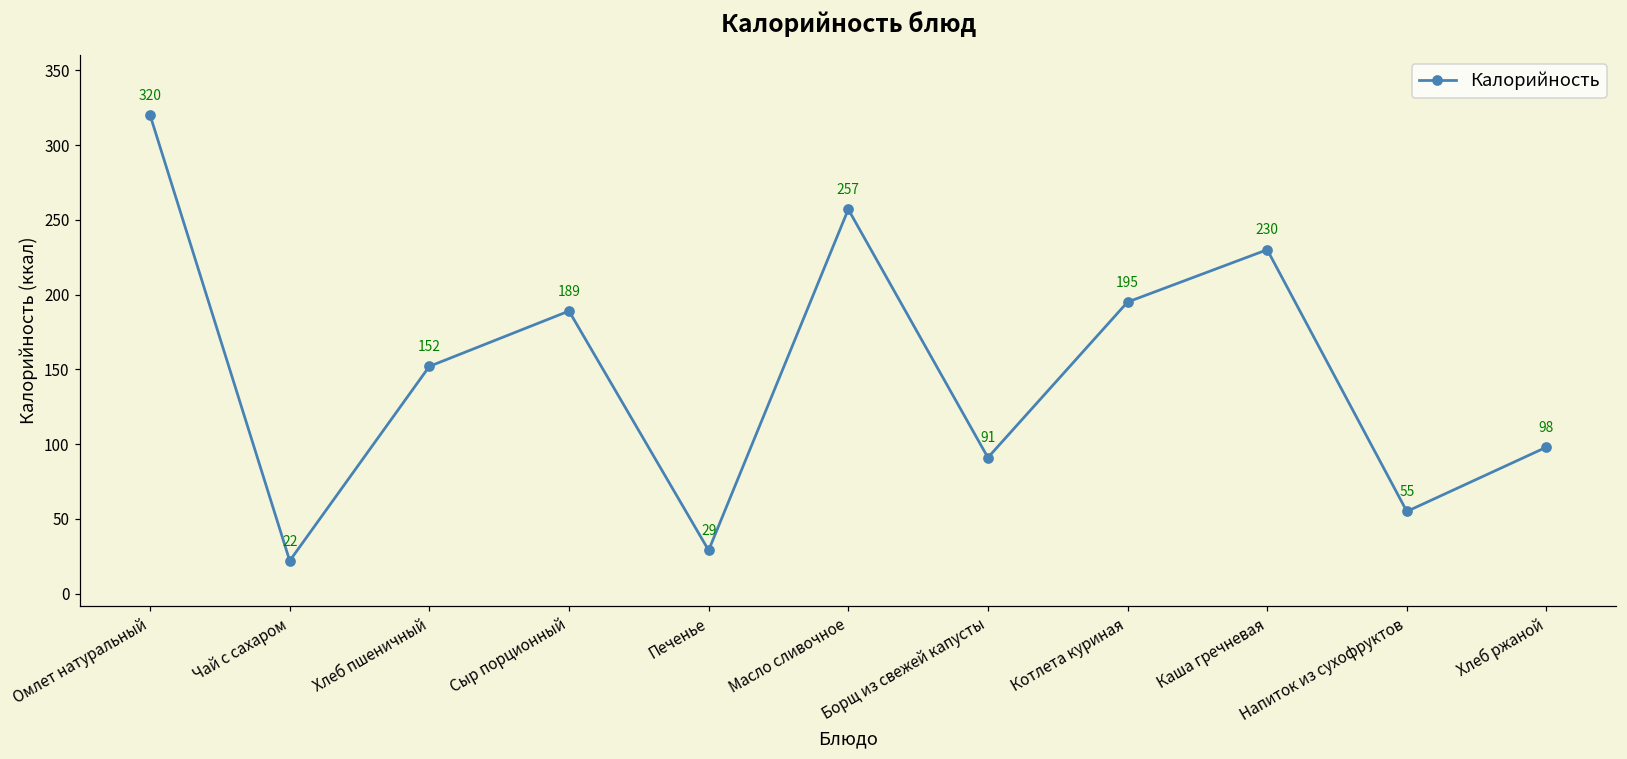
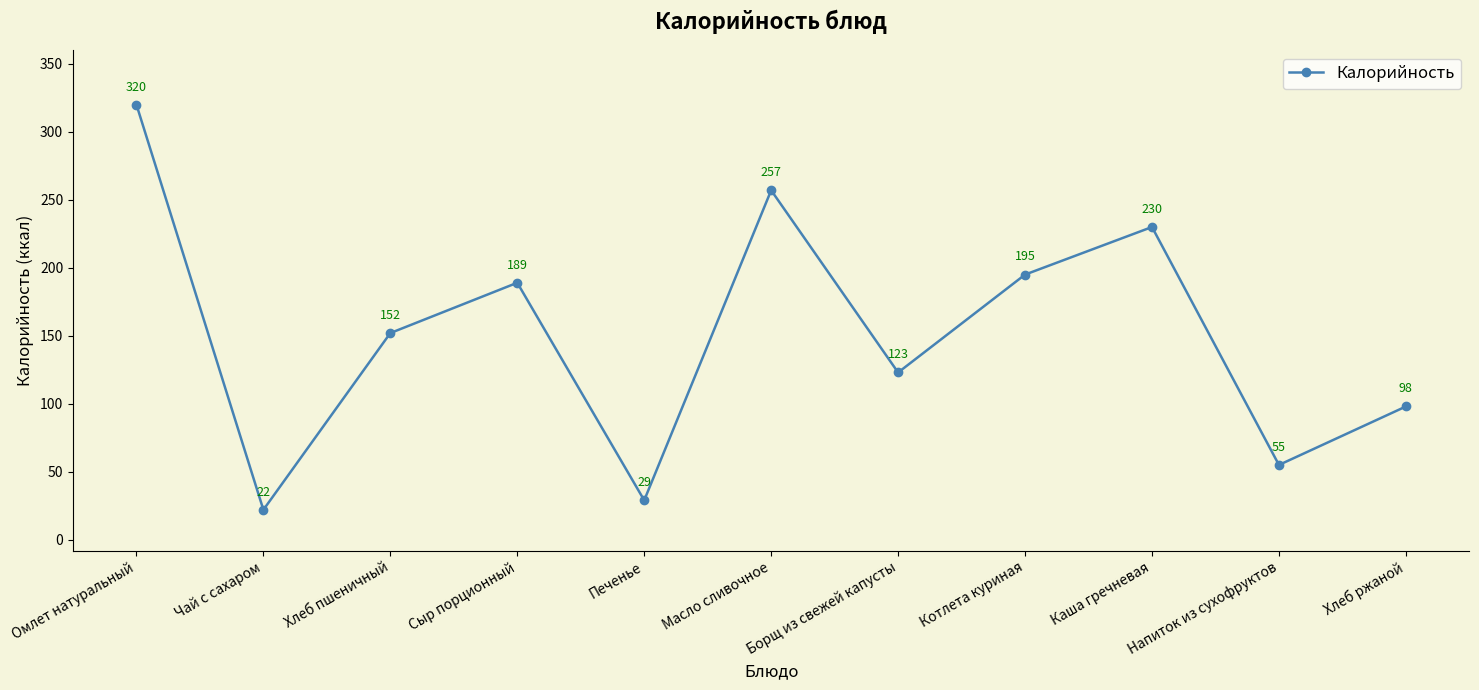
Борщ из свежей капусты: 91 -> 123
